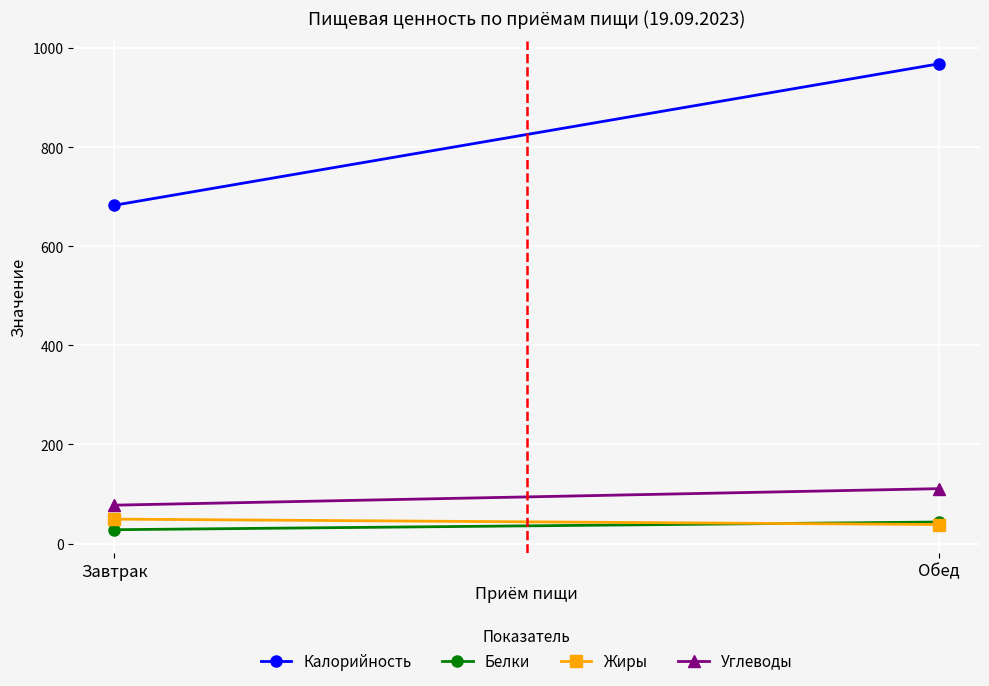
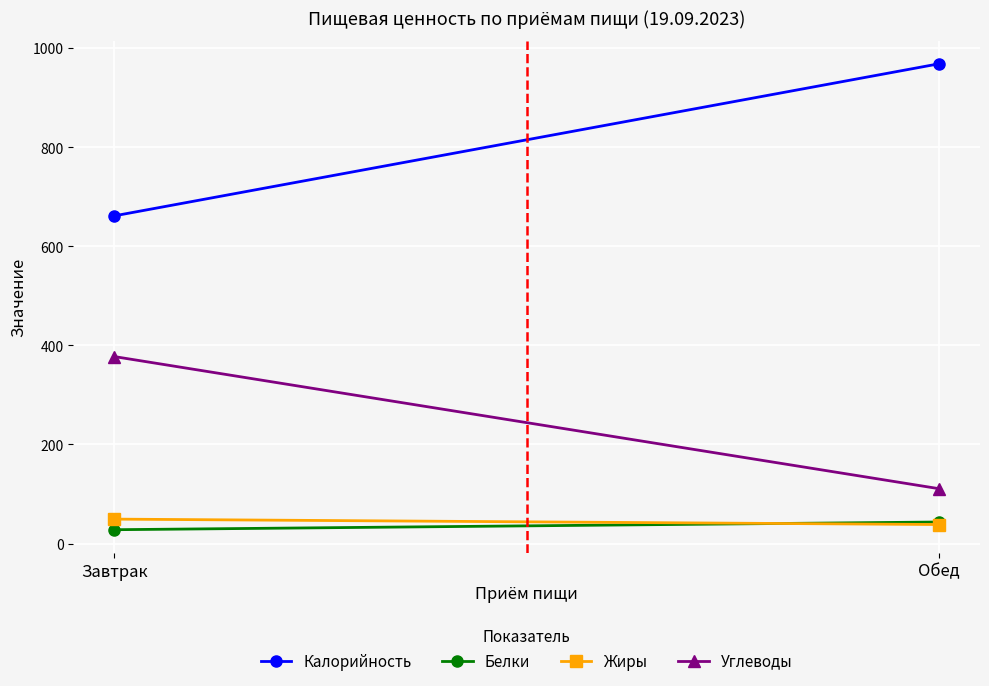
Калорийность, Завтрак: 680 -> 660
Углеводы, Завтрак: 80 -> 380
